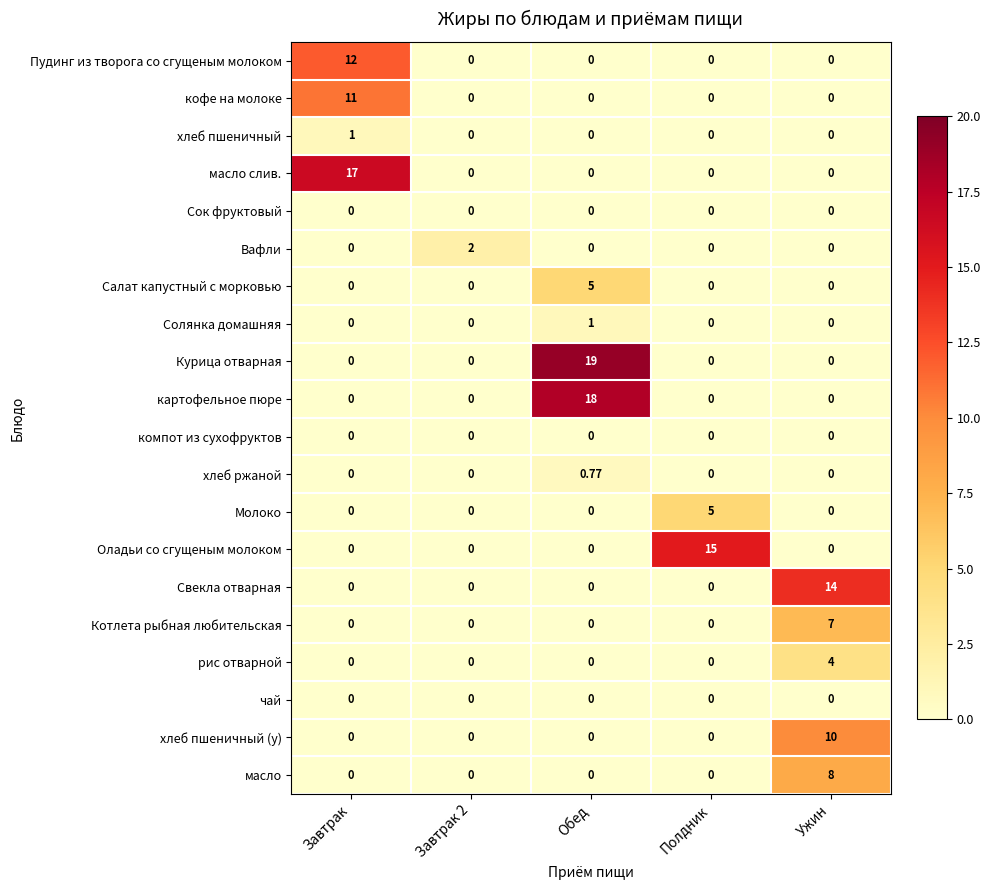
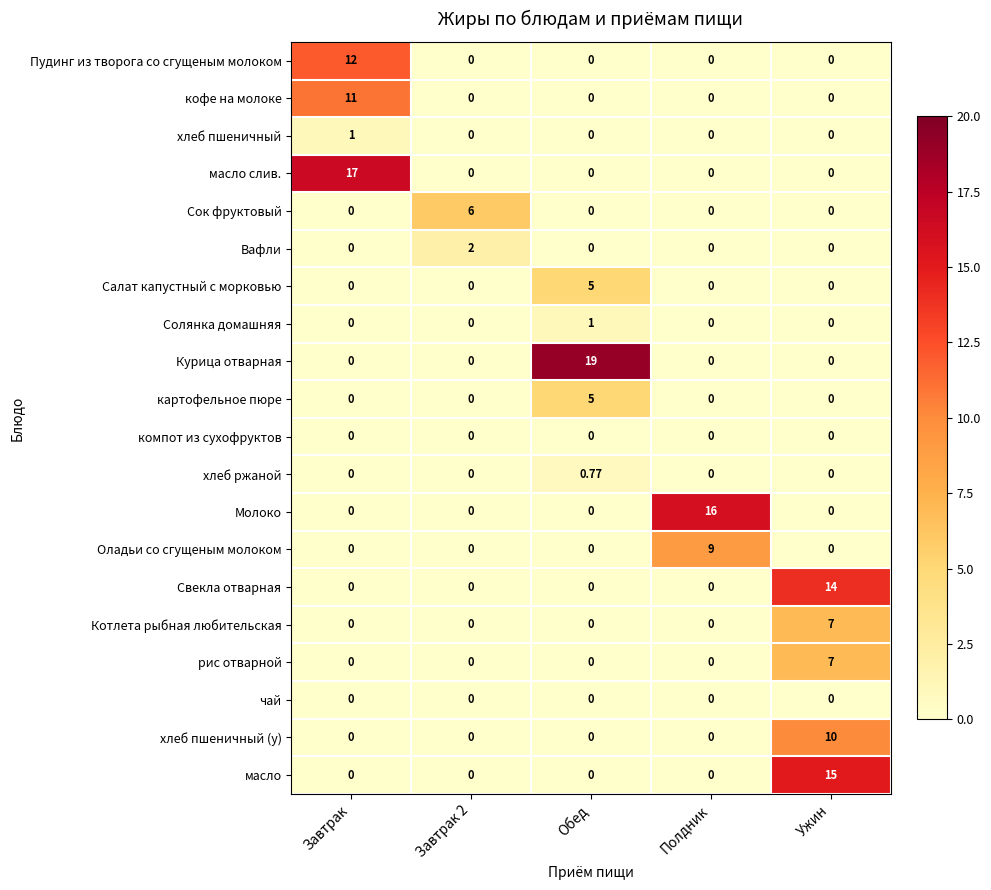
Сок фруктовый, Завтрак 2: 0 -> 6
картофельное пюре, Обед: 18 -> 5
Молоко, Полдник: 5 -> 16
Оладьи со сгущеным молоком, Полдник: 15 -> 9
рис отварной, Ужин: 4 -> 7
масло, Ужин: 8 -> 15
